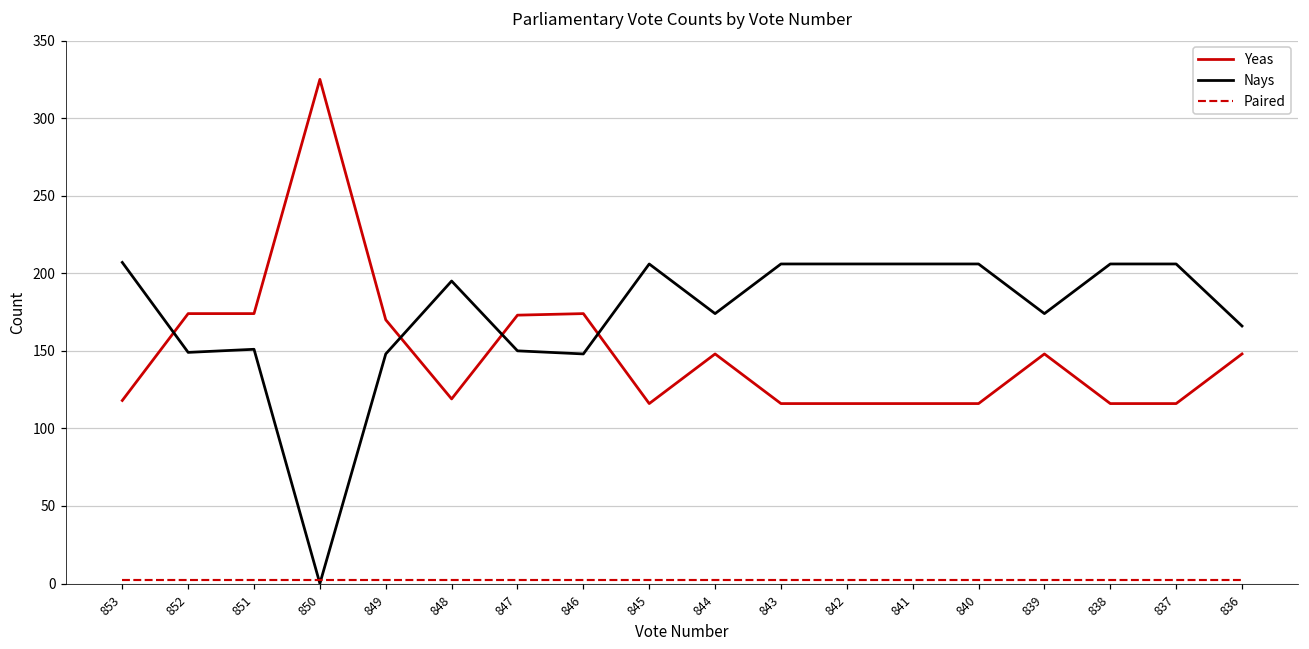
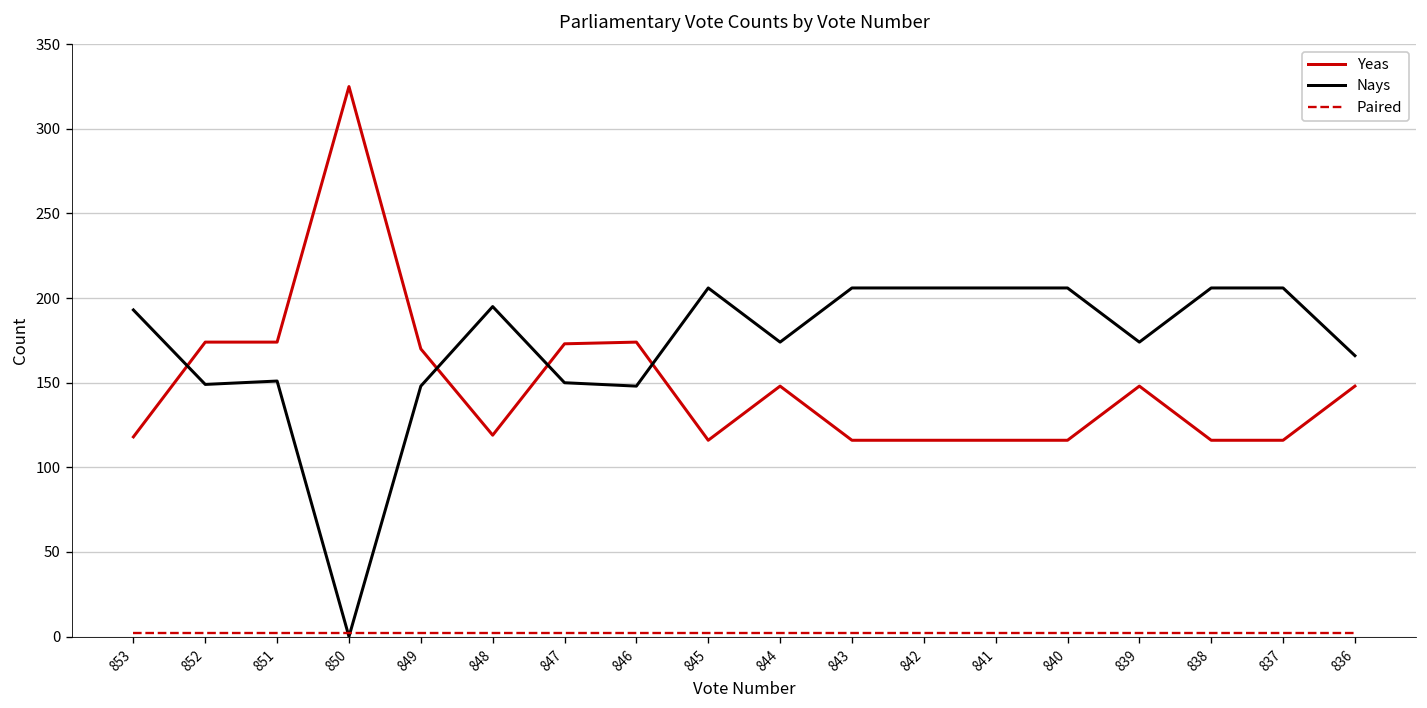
Nays, 853: 207 -> 193
